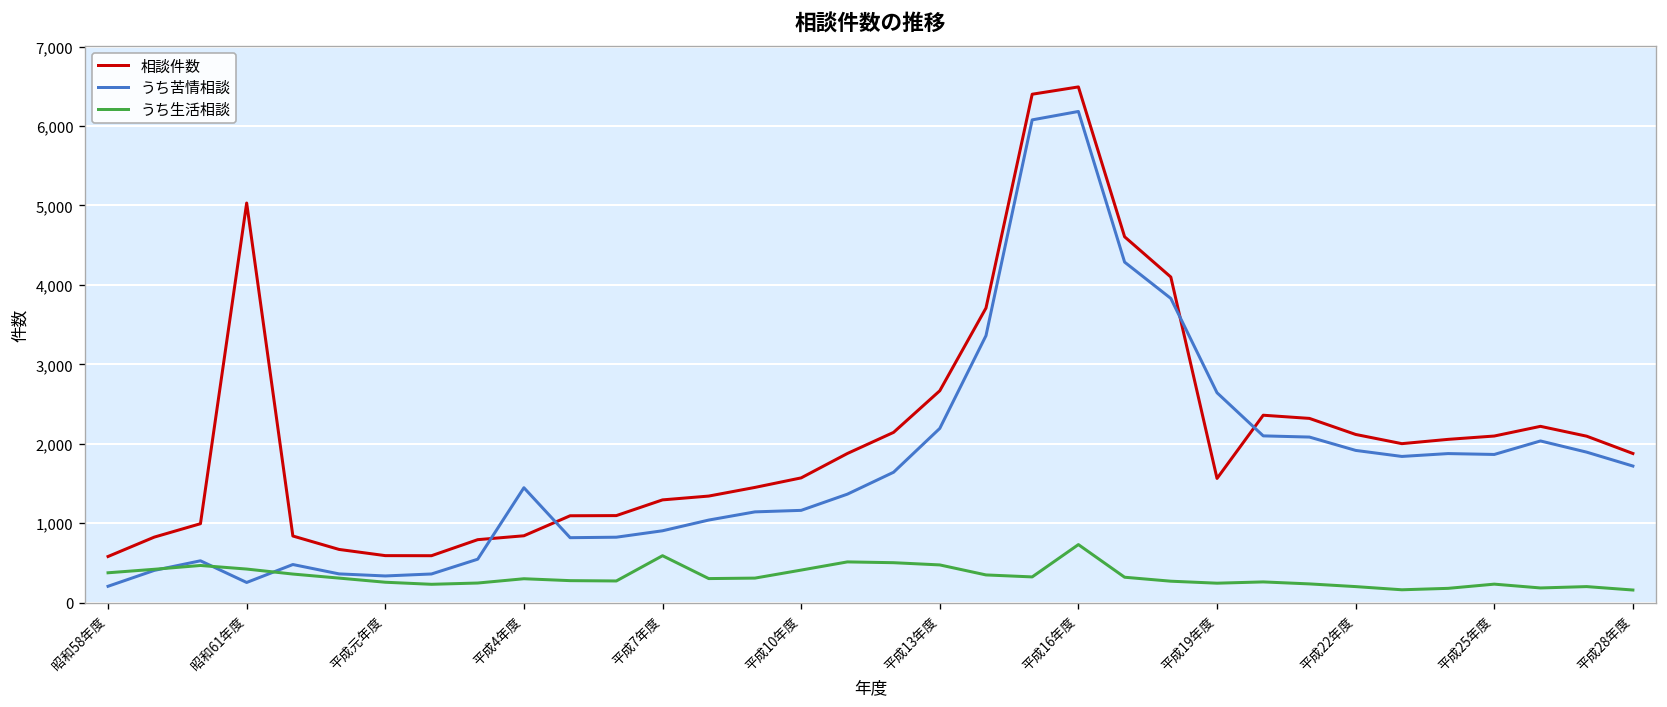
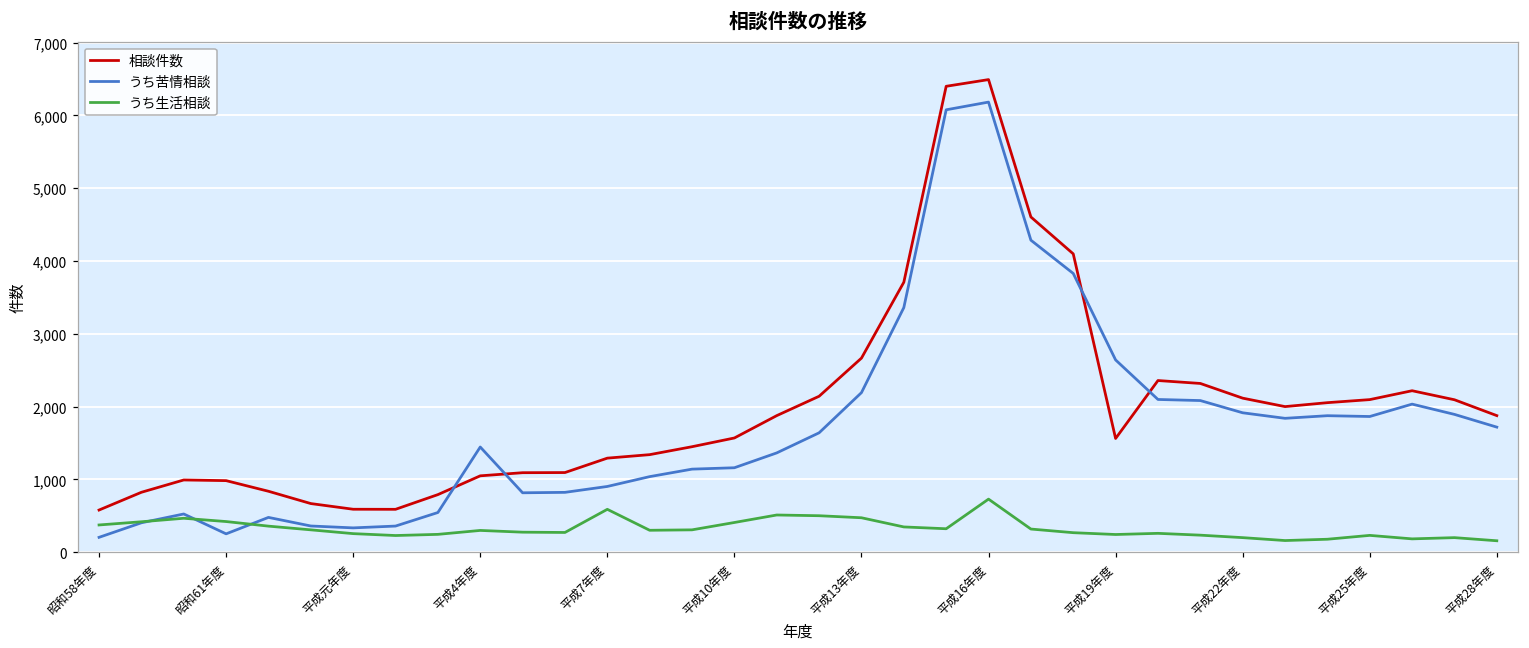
相談件数, 昭和61年度: 5,000 -> 1,000
相談件数, 平成4年度: 800 -> 1,100
